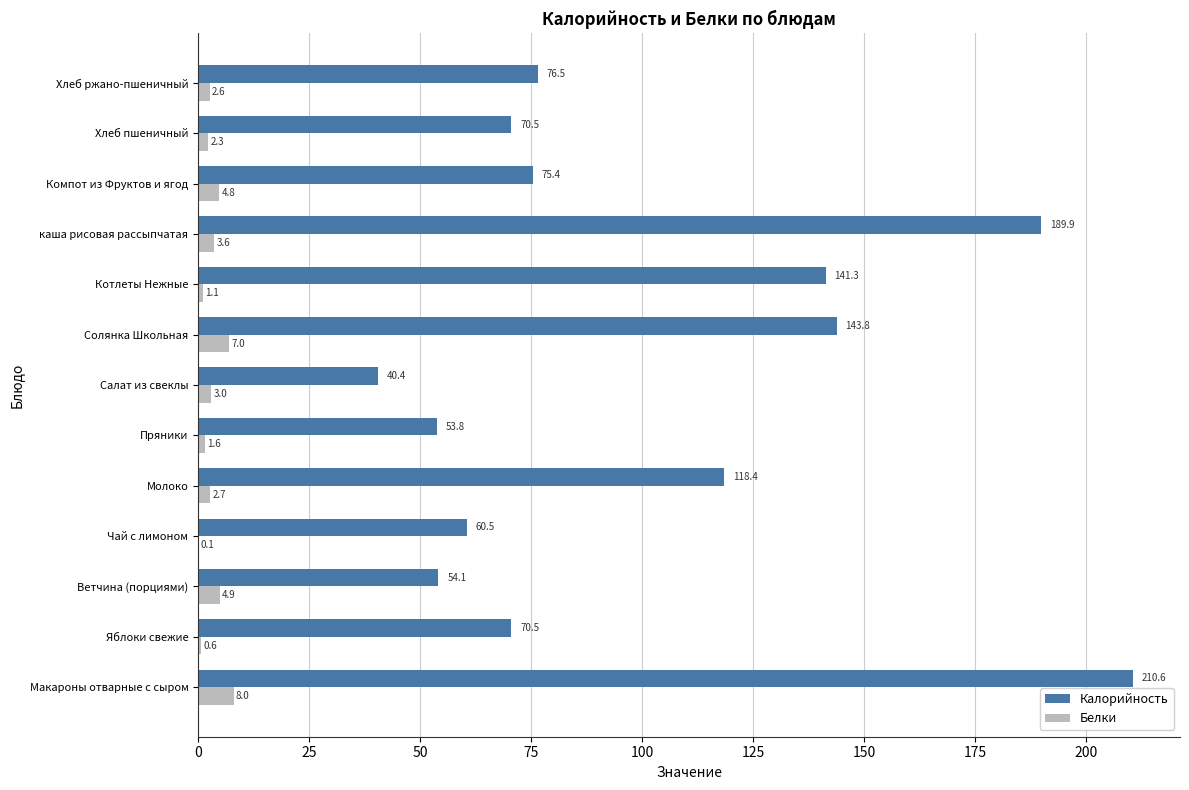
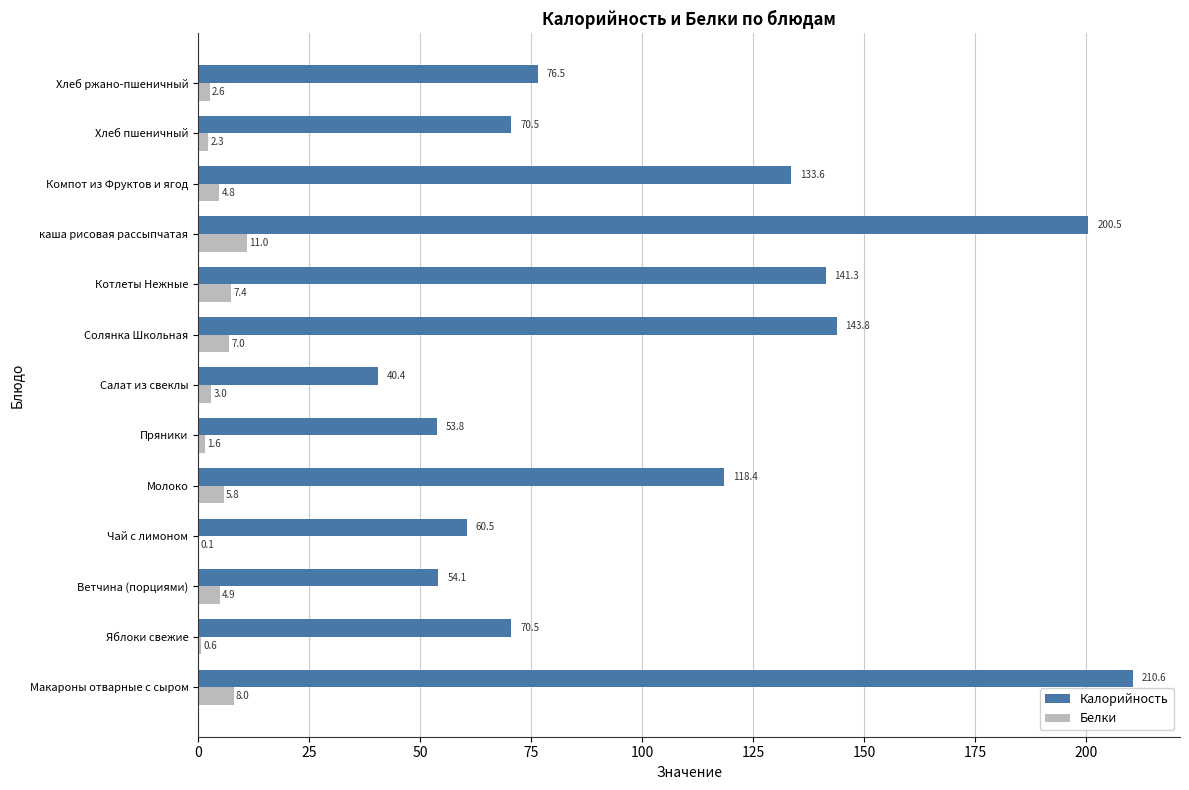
Калорийность, Компот из Фруктов и ягод: 75.4 -> 133.6
Калорийность, каша рисовая рассыпчатая: 189.9 -> 200.5
Белки, каша рисовая рассыпчатая: 3.6 -> 11.0
Белки, Котлеты Нежные: 1.1 -> 7.4
Белки, Молоко: 2.7 -> 5.8
